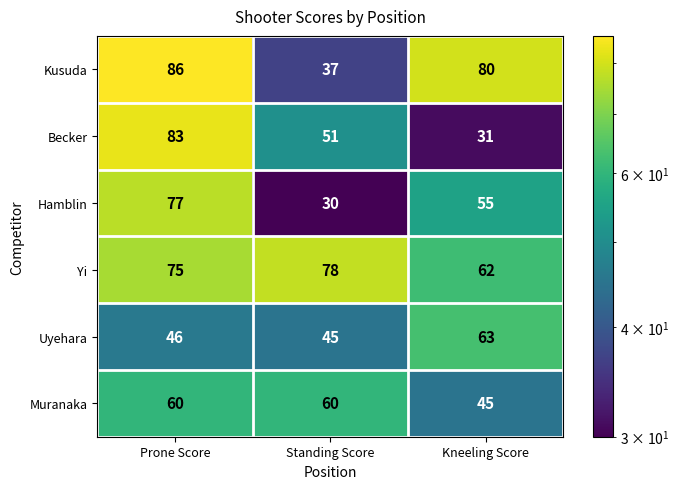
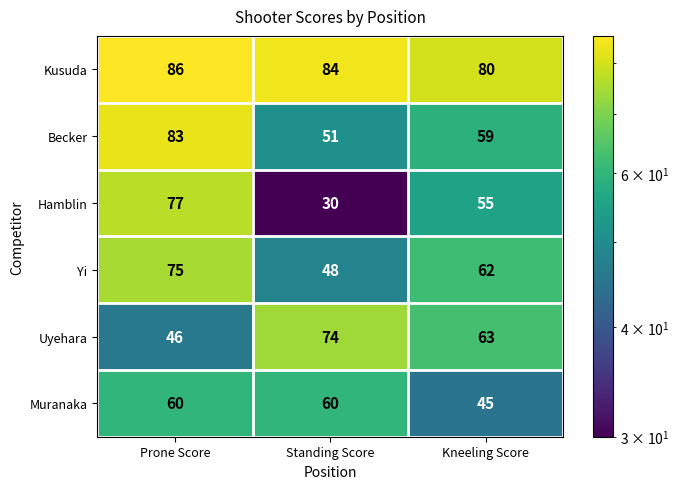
Kusuda, Standing Score: 37 -> 84
Becker, Kneeling Score: 31 -> 59
Yi, Standing Score: 78 -> 48
Uyehara, Standing Score: 45 -> 74
